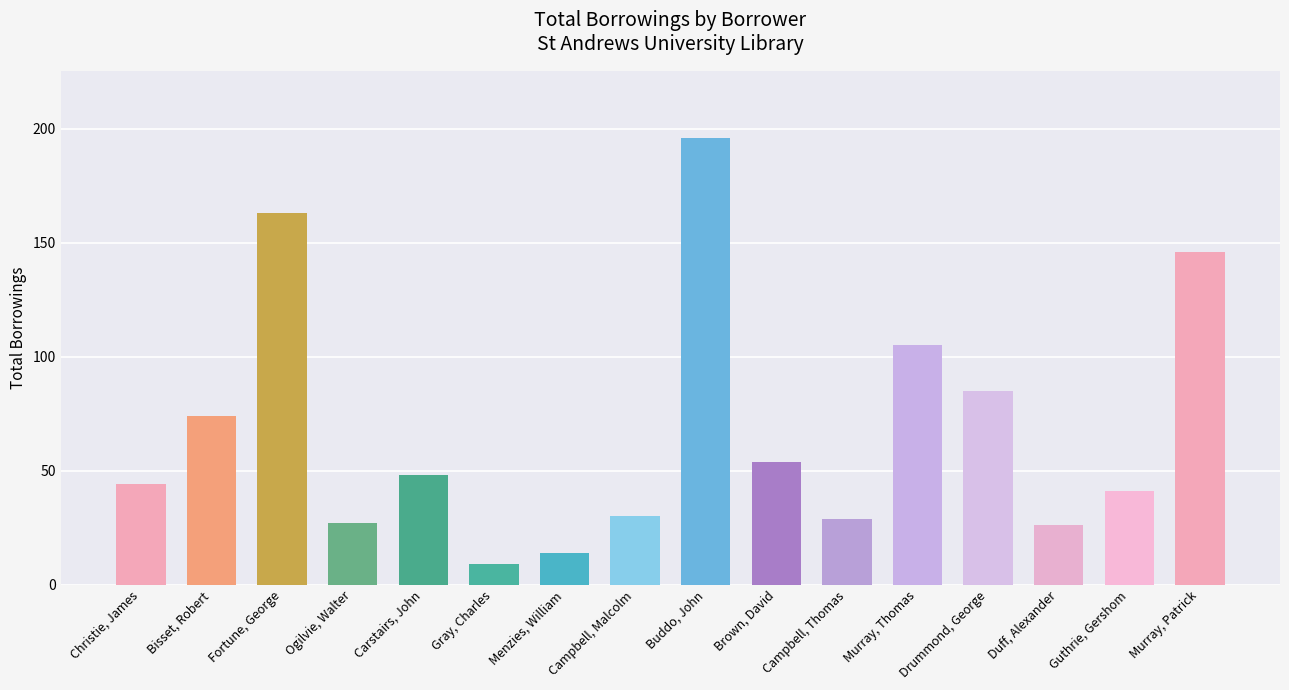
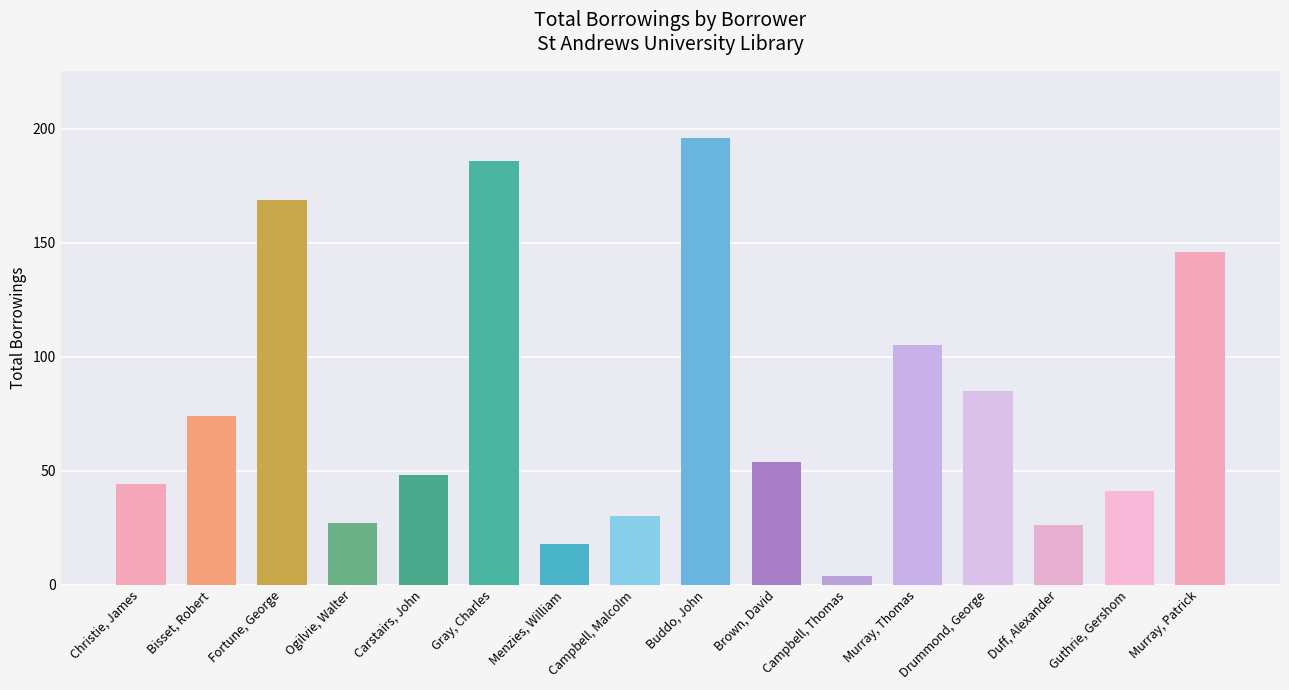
Fortune, George: 163 -> 169
Gray, Charles: 9 -> 186
Menzies, William: 14 -> 18
Campbell, Thomas: 29 -> 4
